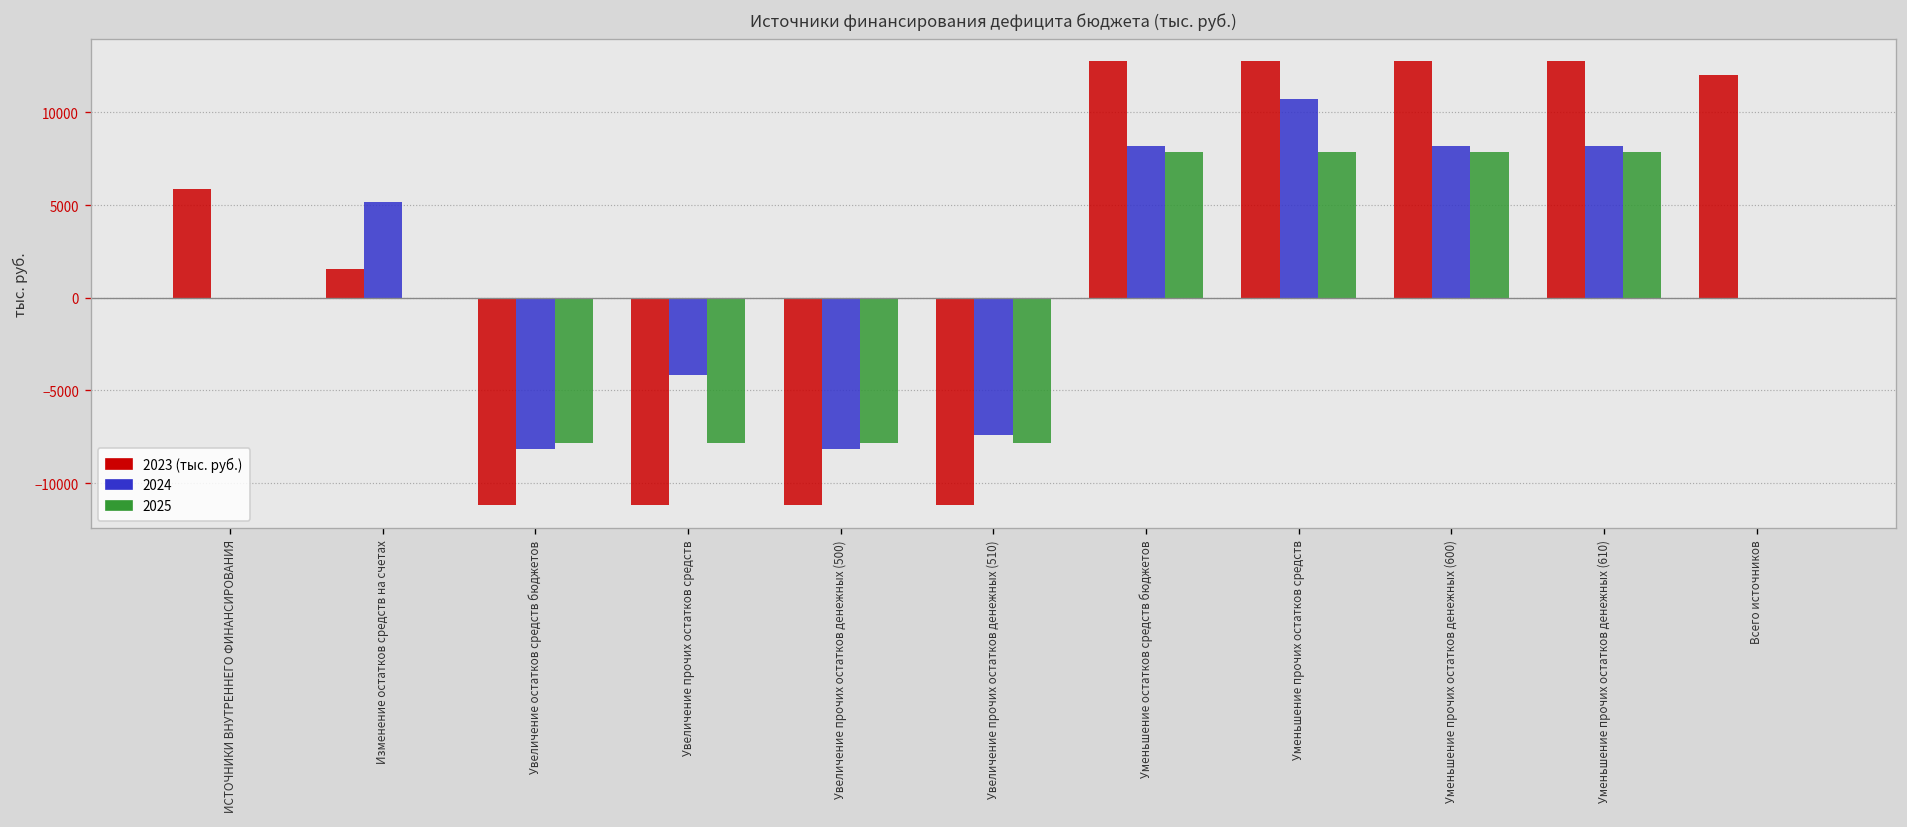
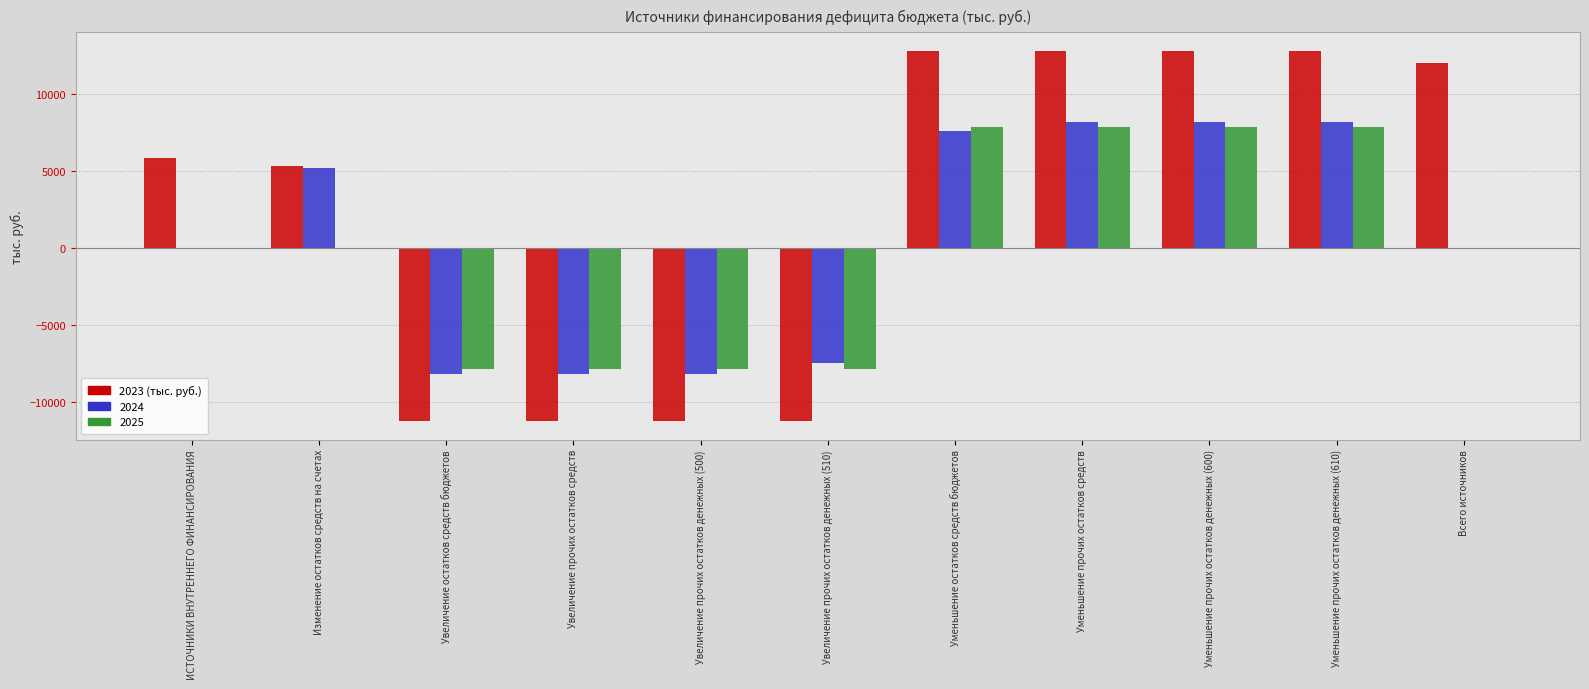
2023 (тыс. руб.), Изменение остатков средств на счетах: 1600 -> 5300
2024, Увеличение прочих остатков средств: -4200 -> -8200
2024, Уменьшение остатков средств бюджетов: 8200 -> 7600
2024, Уменьшение прочих остатков средств: 10700 -> 8200
